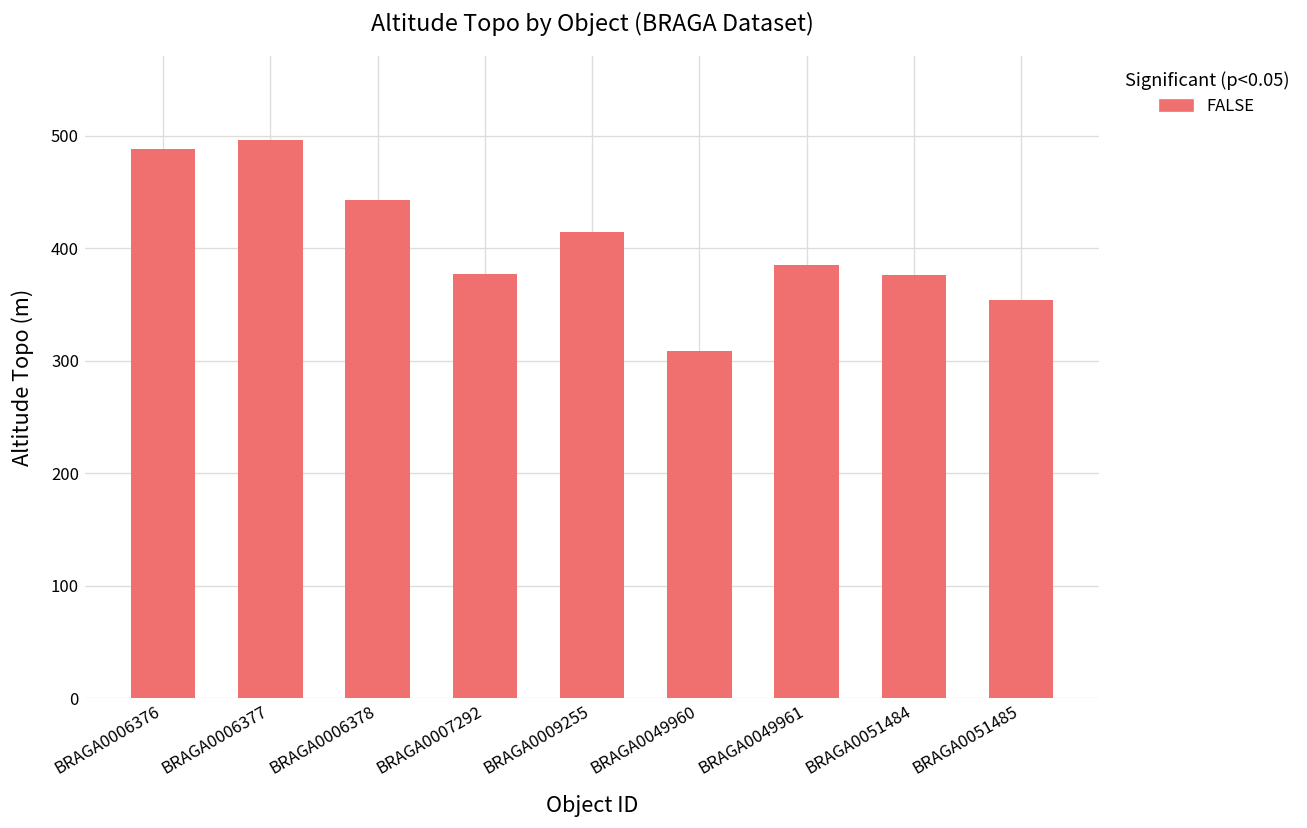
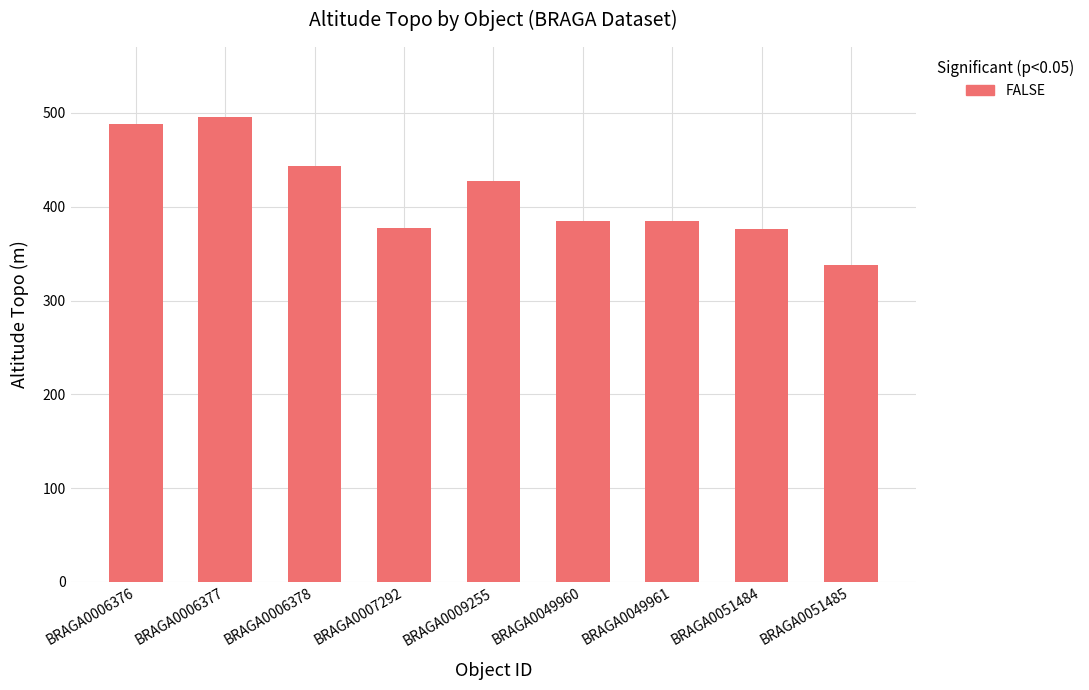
BRAGA0009255: 410 -> 430
BRAGA0049960: 310 -> 380
BRAGA0051485: 350 -> 340
